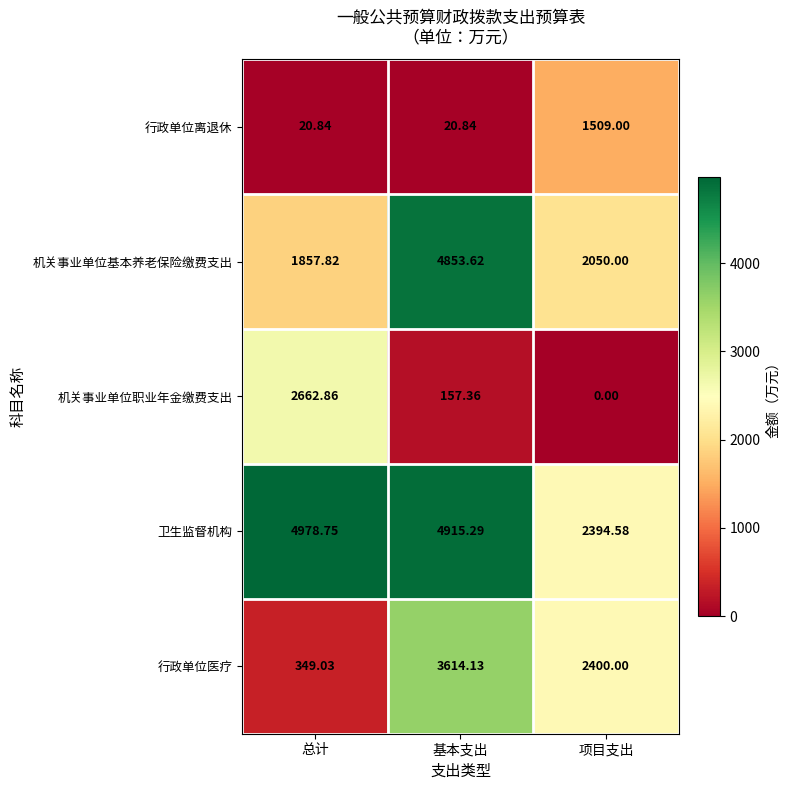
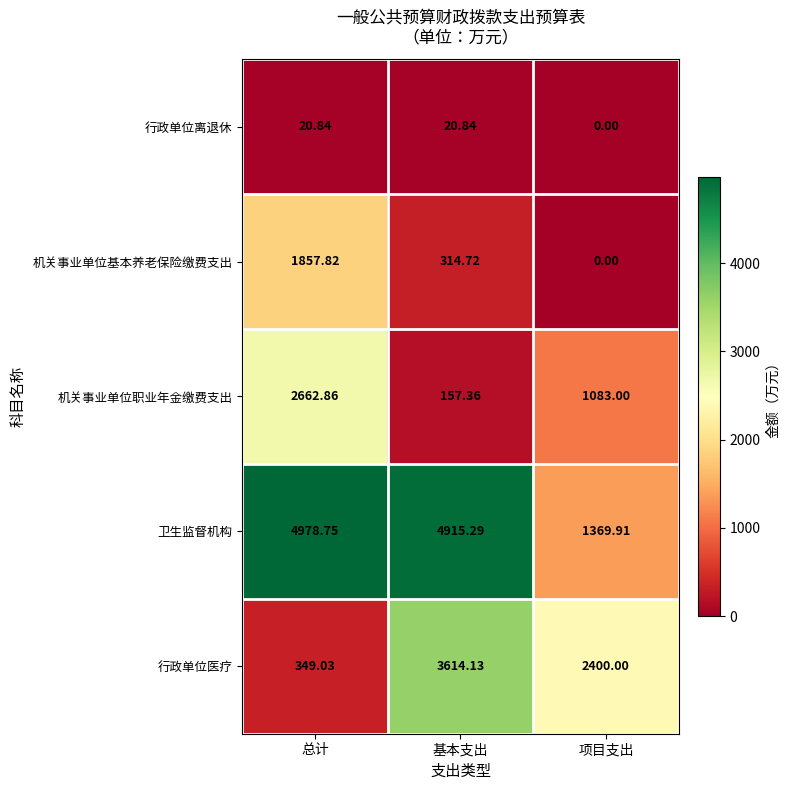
行政单位离退休, 项目支出: 1509.00 -> 0.00
机关事业单位基本养老保险缴费支出, 基本支出: 4853.62 -> 314.72
机关事业单位基本养老保险缴费支出, 项目支出: 2050.00 -> 0.00
机关事业单位职业年金缴费支出, 项目支出: 0.00 -> 1083.00
卫生监督机构, 项目支出: 2394.58 -> 1369.91
